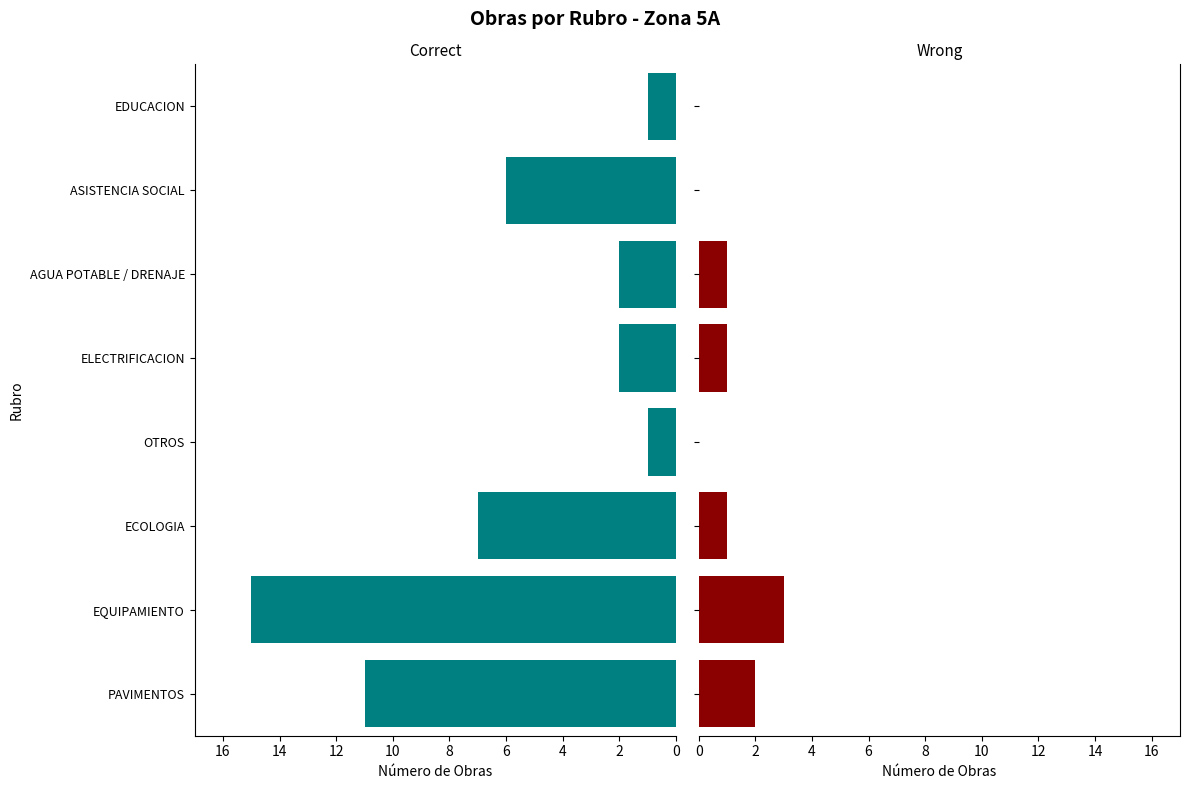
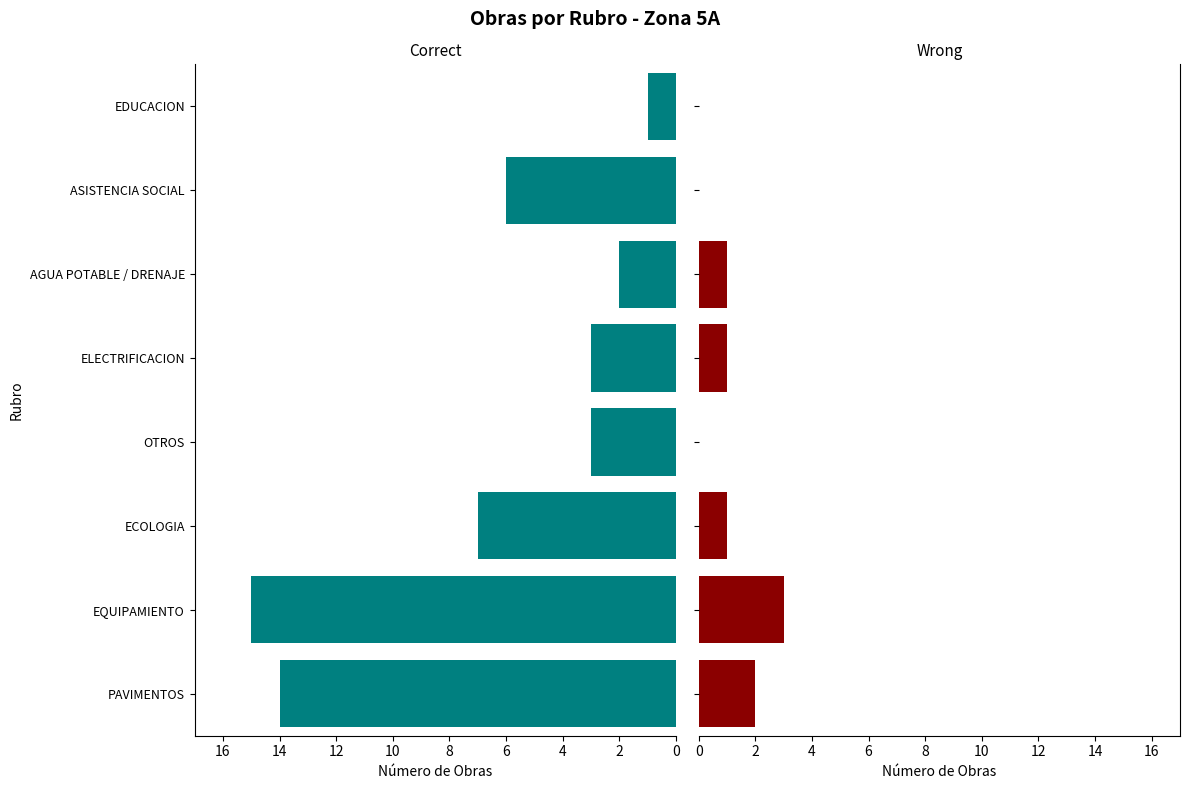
Correct, ELECTRIFICACION: 2 -> 3
Correct, OTROS: 1 -> 3
Correct, PAVIMENTOS: 11 -> 14
